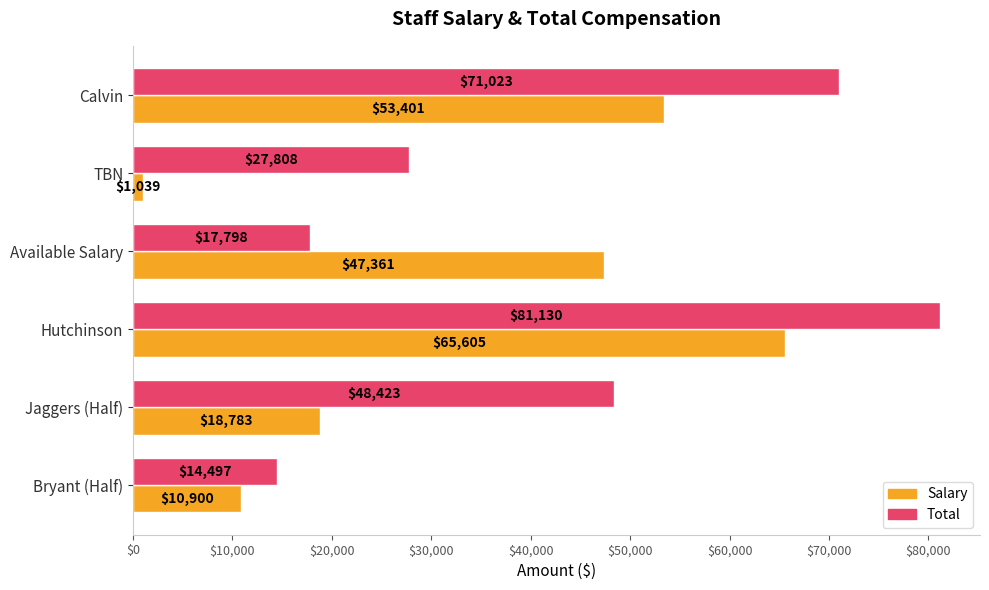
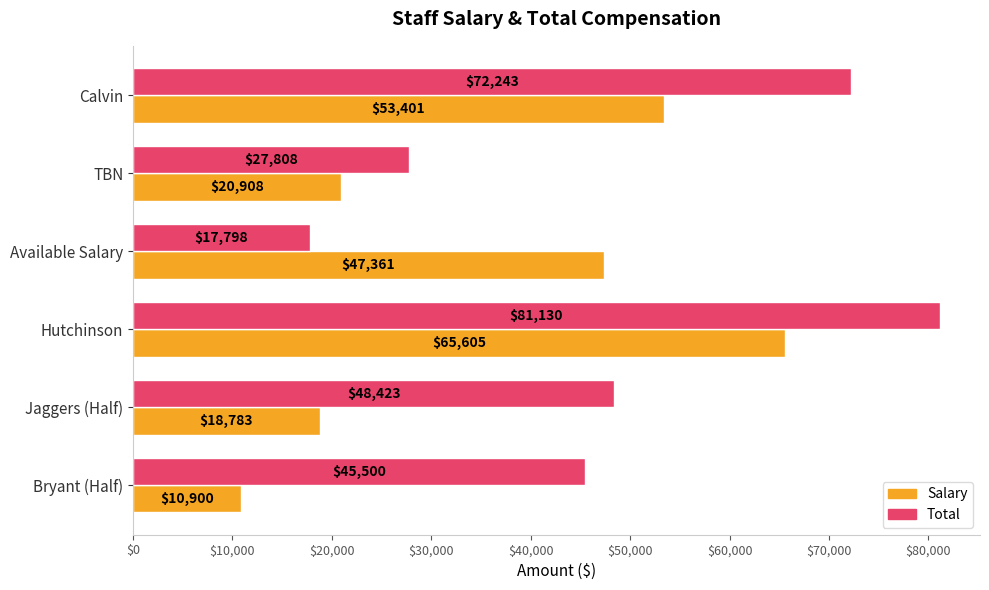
Total, Calvin: $71,023 -> $72,243
Salary, TBN: $1,039 -> $20,908
Total, Bryant (Half): $14,497 -> $45,500
